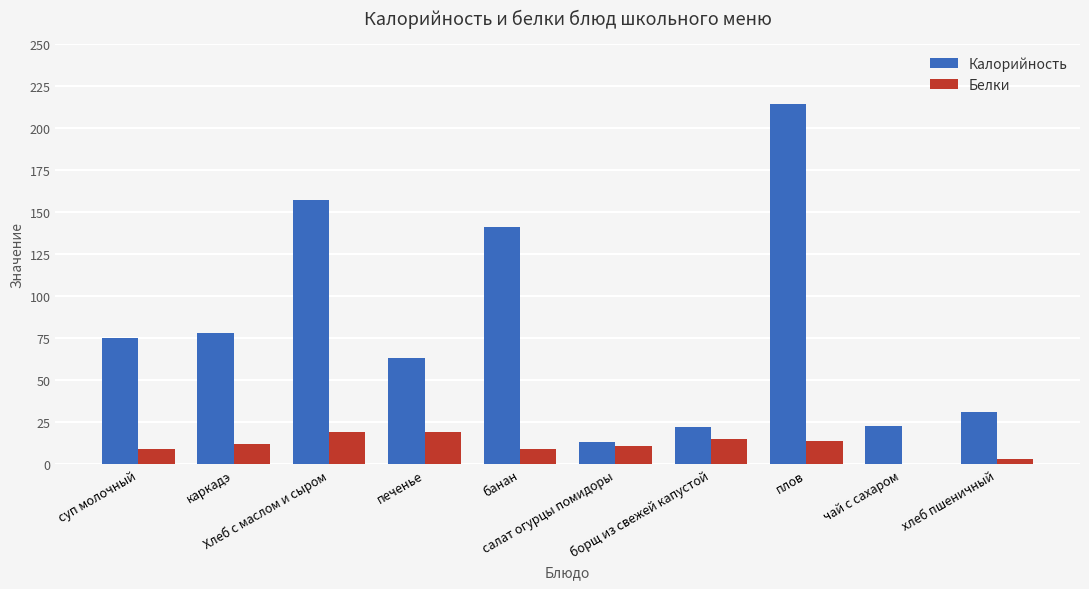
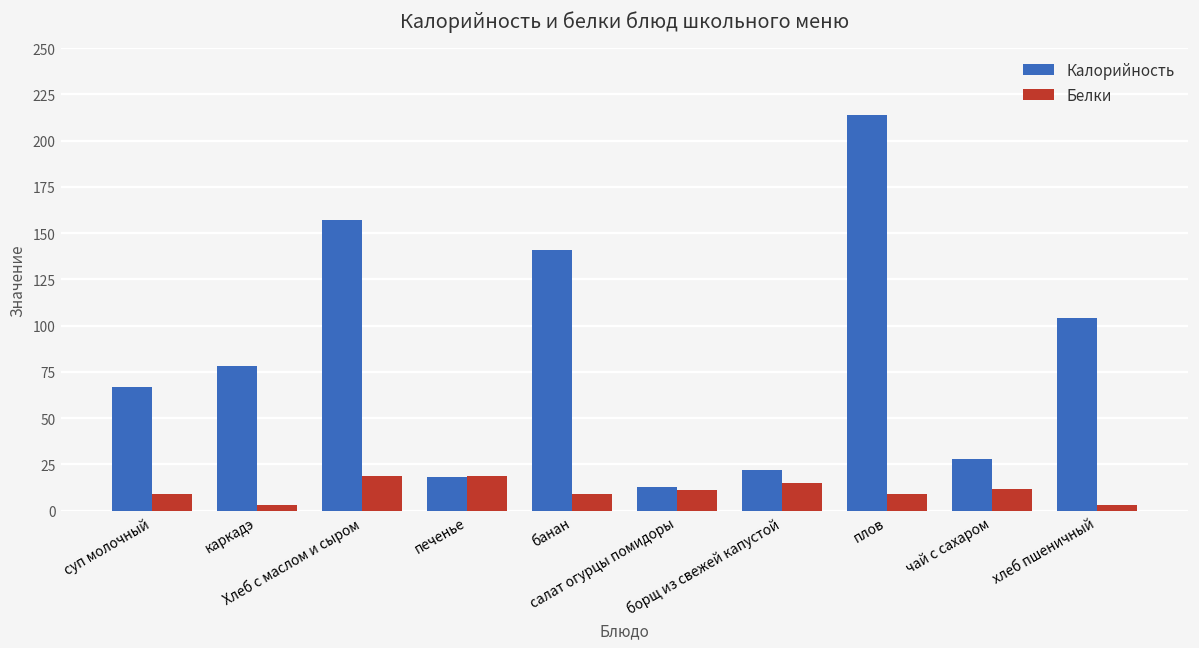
Калорийность, суп молочный: 75 -> 67
Белки, каркадэ: 12 -> 3
Калорийность, печенье: 63 -> 18
Белки, плов: 14 -> 9
Калорийность, чай с сахаром: 23 -> 28
Белки, чай с сахаром: 0 -> 12
Калорийность, хлеб пшеничный: 31 -> 104
